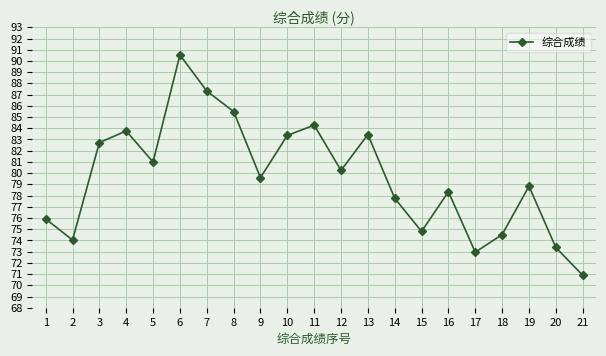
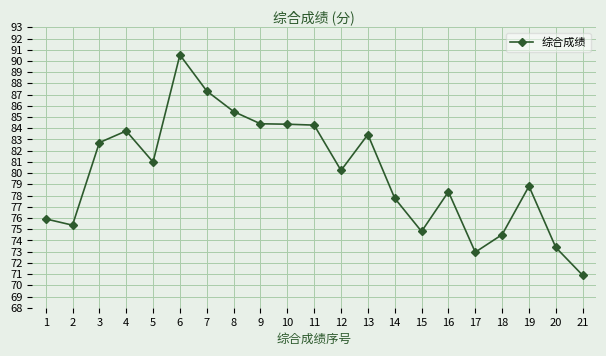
2: 74.0 -> 75.4
9: 79.6 -> 84.4
10: 83.4 -> 84.4
